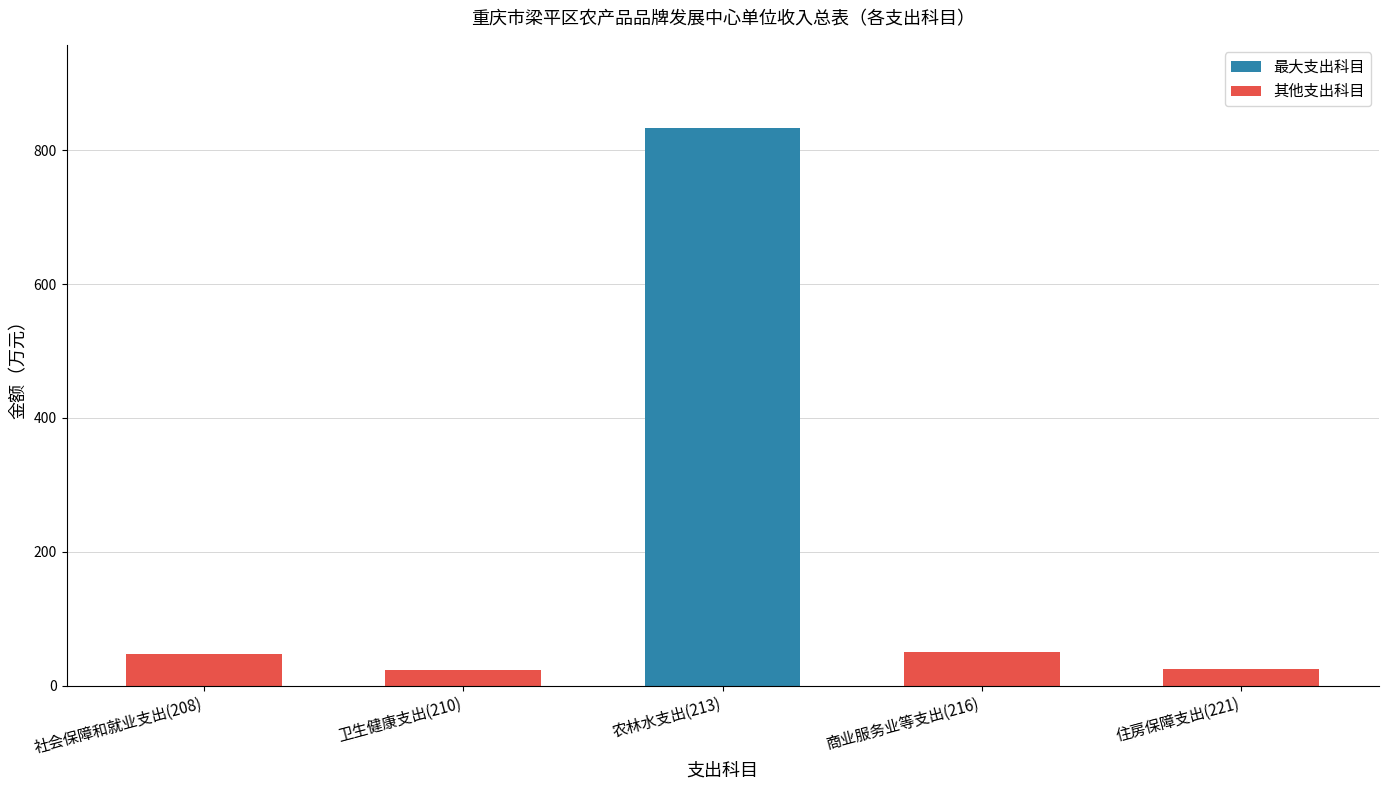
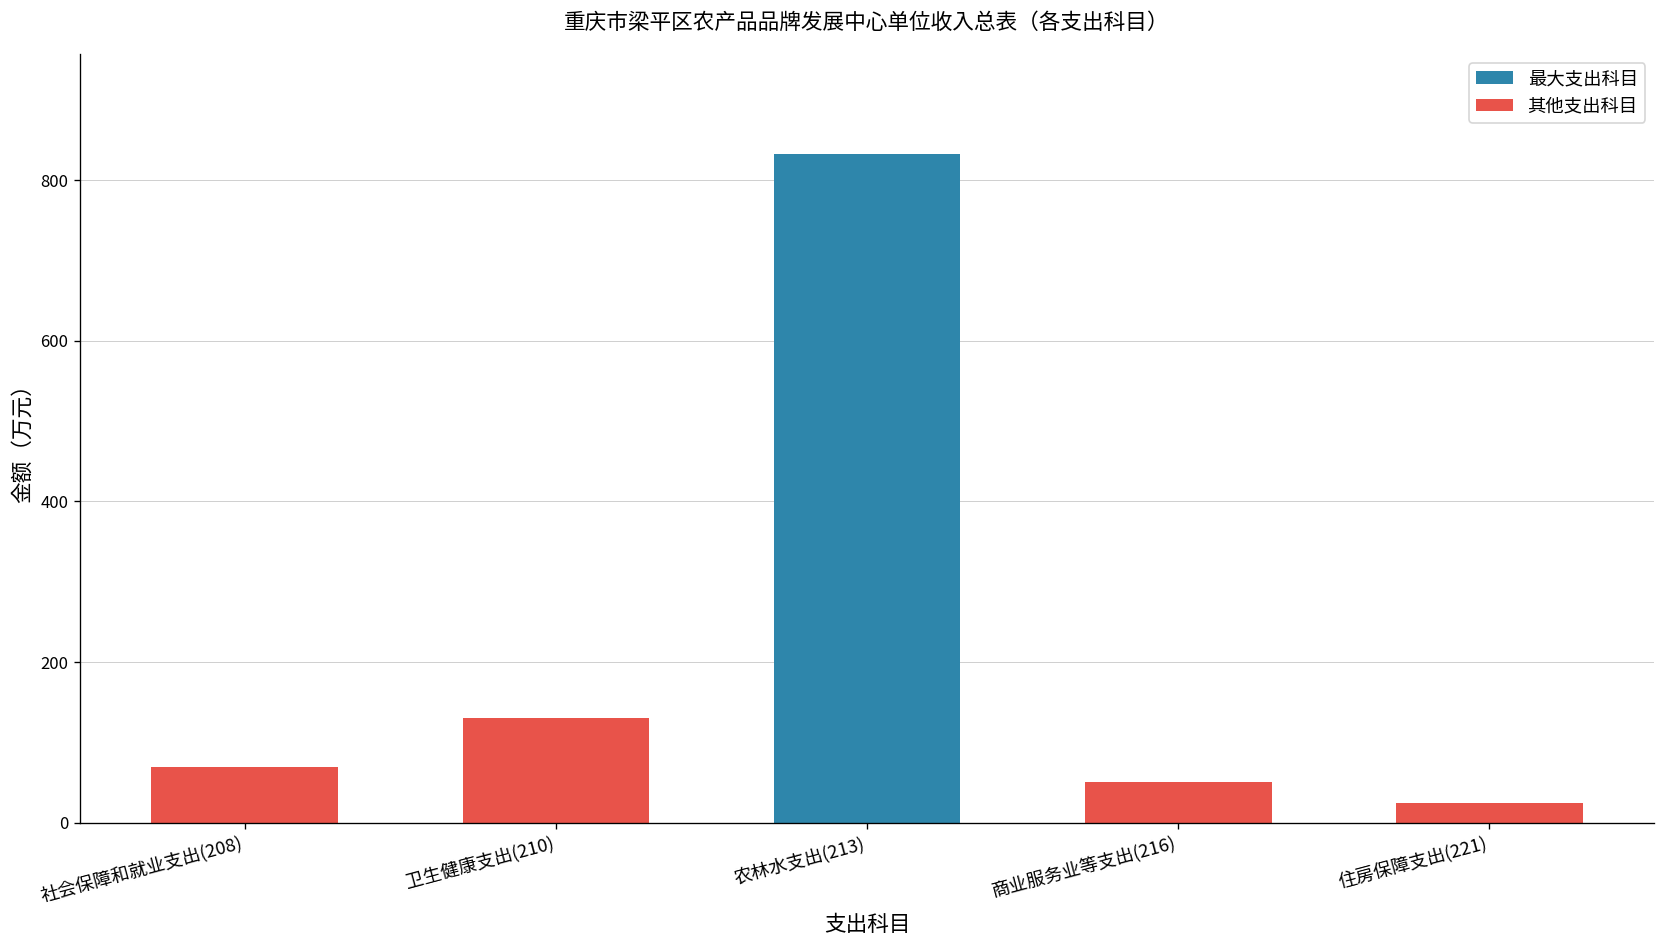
社会保障和就业支出(208): 50 -> 70
卫生健康支出(210): 20 -> 130
